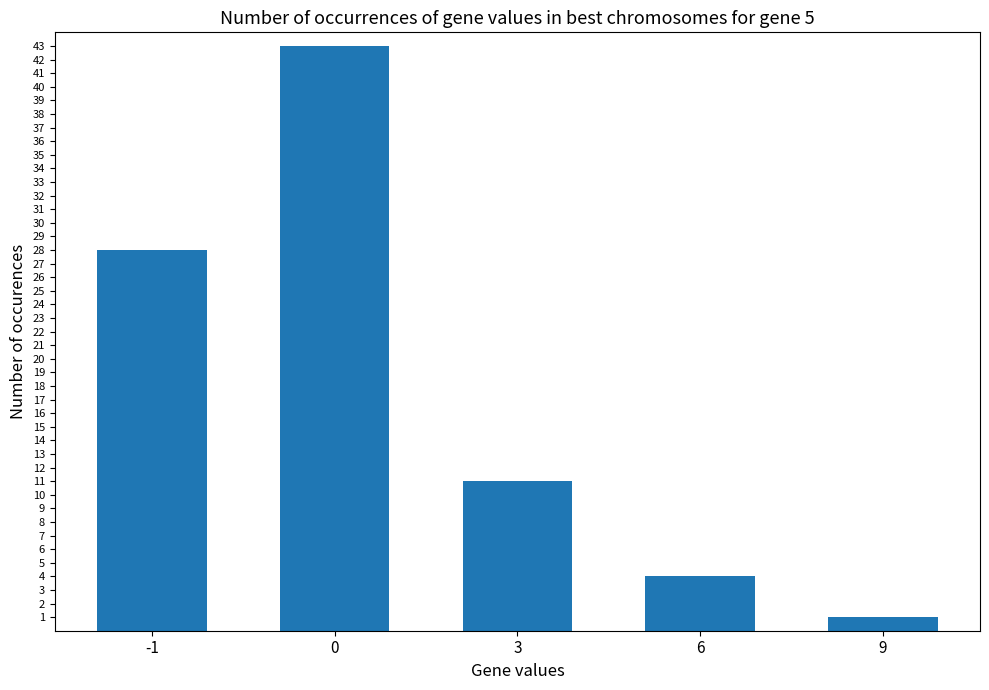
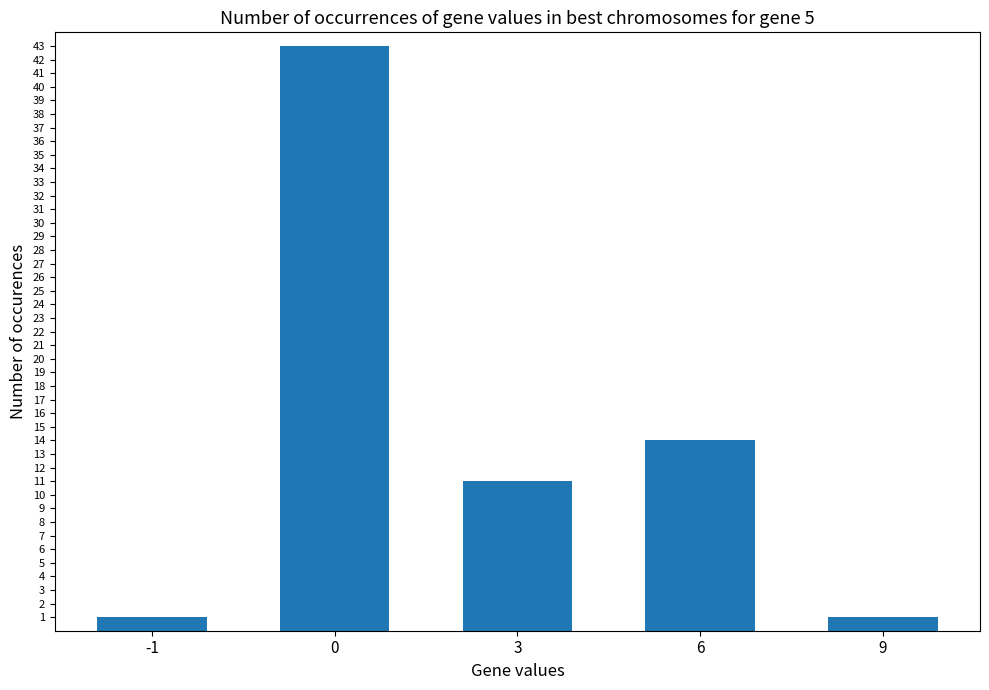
-1: 28 -> 1
6: 4 -> 14
